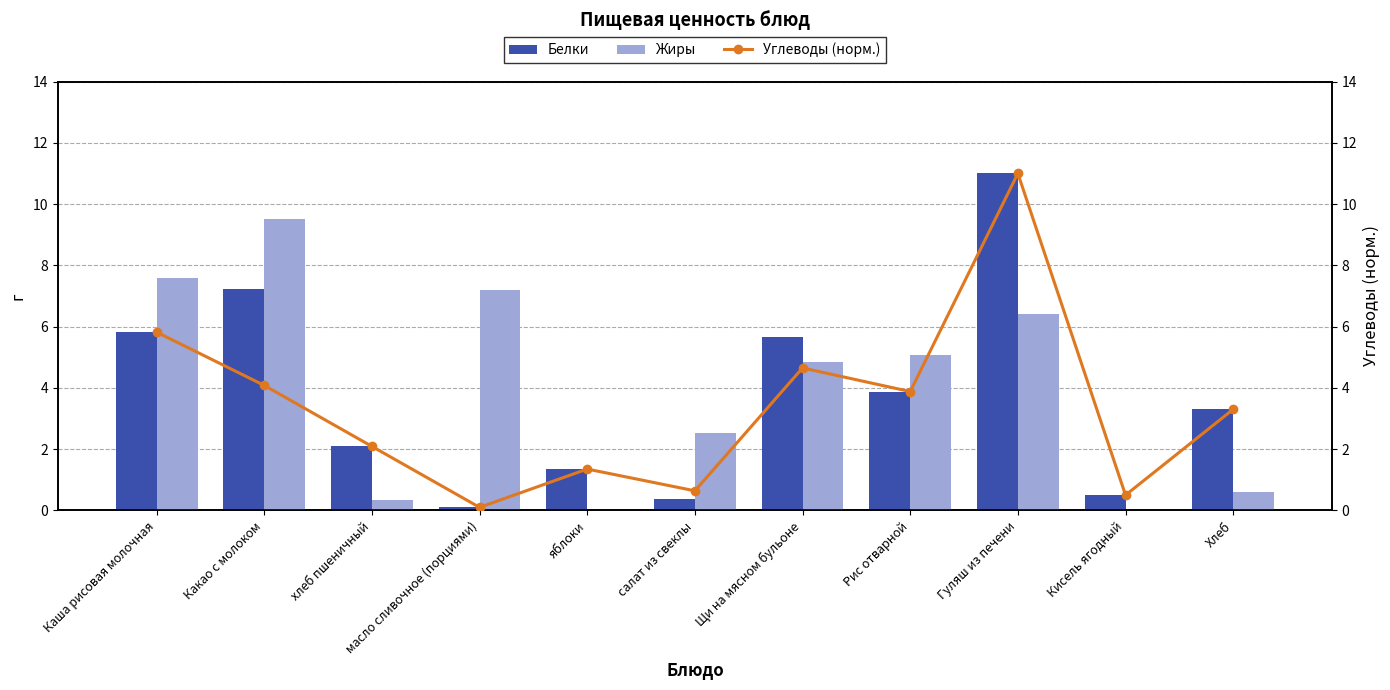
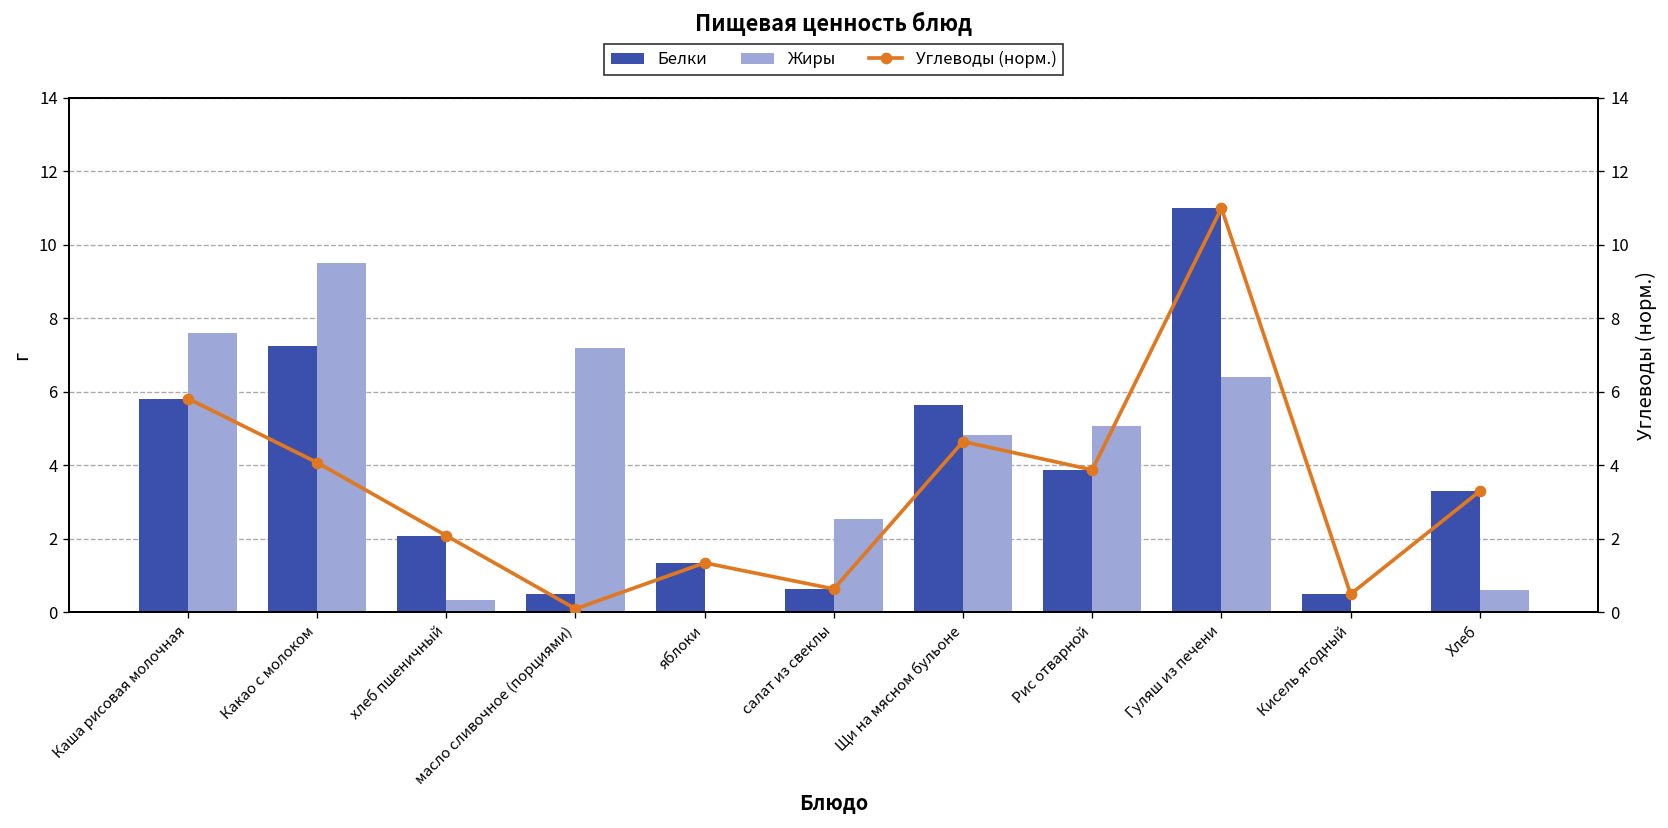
Белки, масло сливочное (порциями): 0.1 -> 0.5
Белки, салат из свеклы: 0.4 -> 0.6
